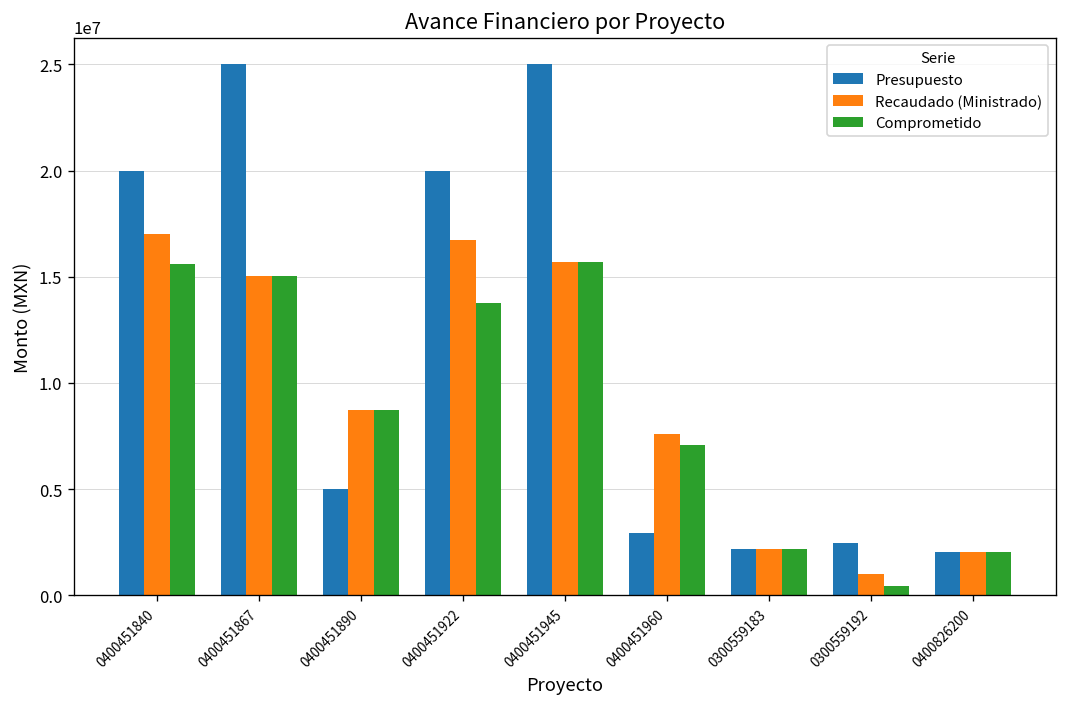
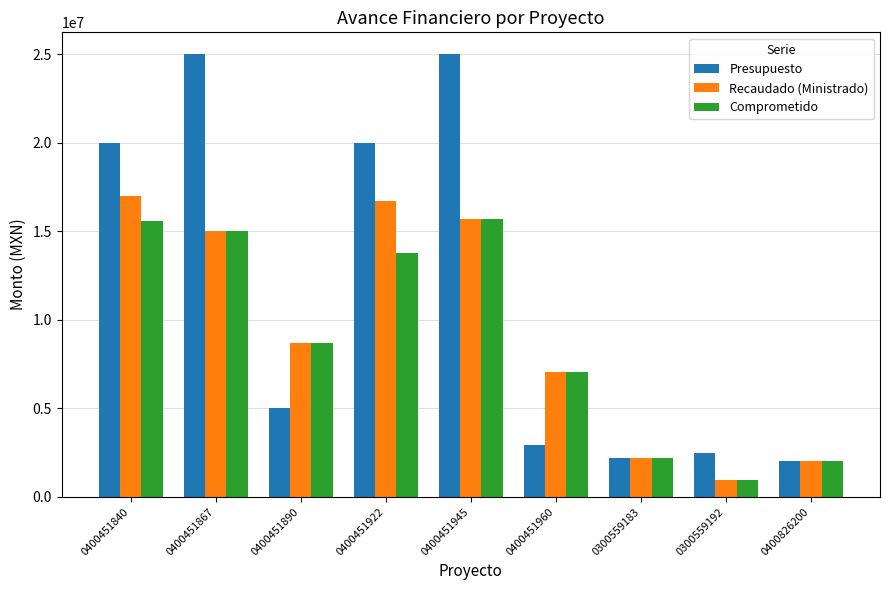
Recaudado (Ministrado), 0400451960: 7600000 -> 7100000
Comprometido, 0300559192: 500000 -> 1000000
